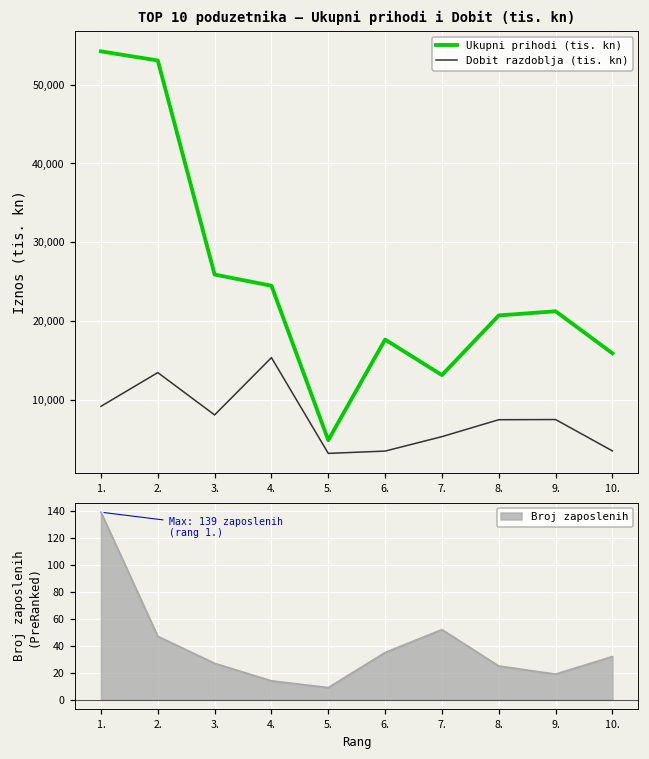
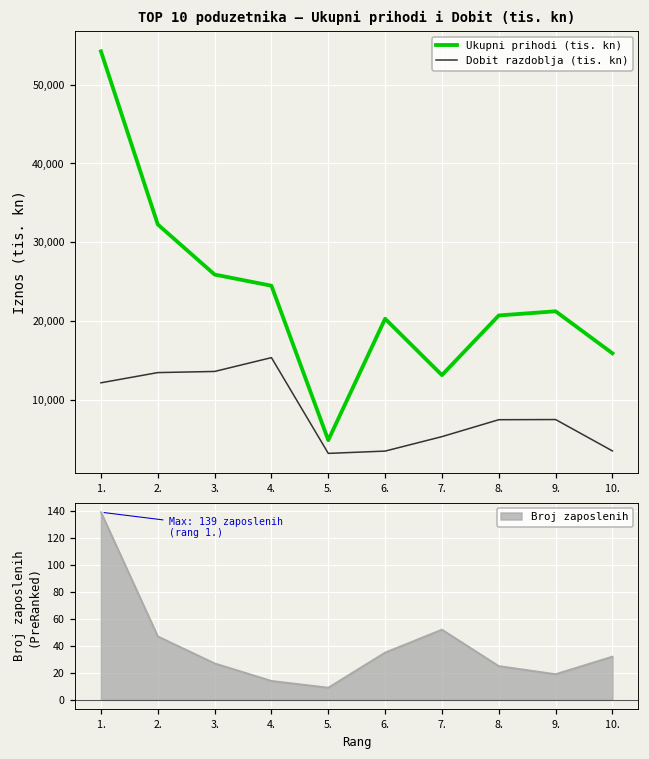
TOP 10 poduzetnika — Ukupni prihodi i Dobit (tis. kn), Dobit razdoblja (tis. kn), 1.: 9,000 -> 12,000
TOP 10 poduzetnika — Ukupni prihodi i Dobit (tis. kn), Ukupni prihodi (tis. kn), 2.: 53,000 -> 32,000
TOP 10 poduzetnika — Ukupni prihodi i Dobit (tis. kn), Dobit razdoblja (tis. kn), 3.: 8,000 -> 14,000
TOP 10 poduzetnika — Ukupni prihodi i Dobit (tis. kn), Ukupni prihodi (tis. kn), 6.: 18,000 -> 20,000
